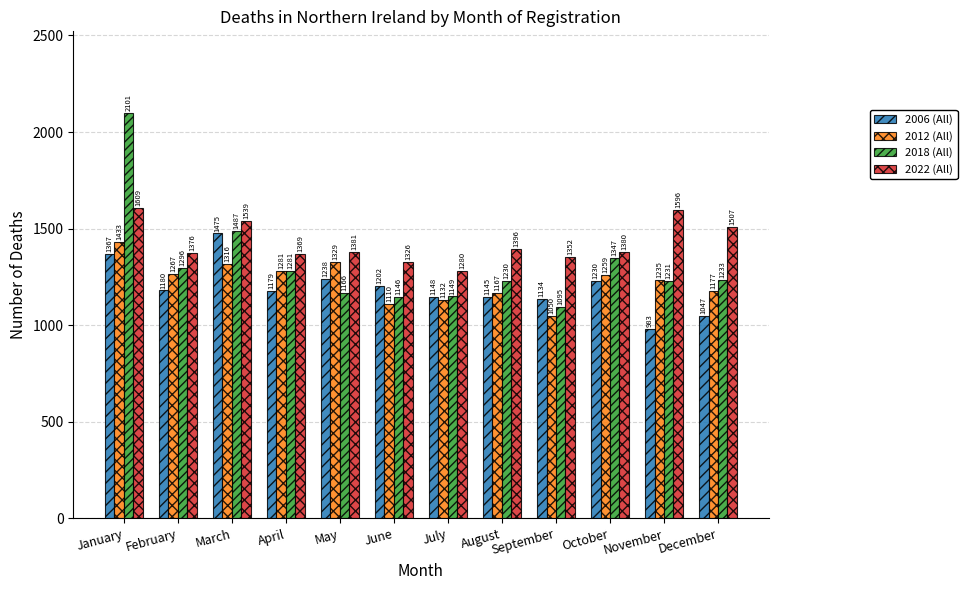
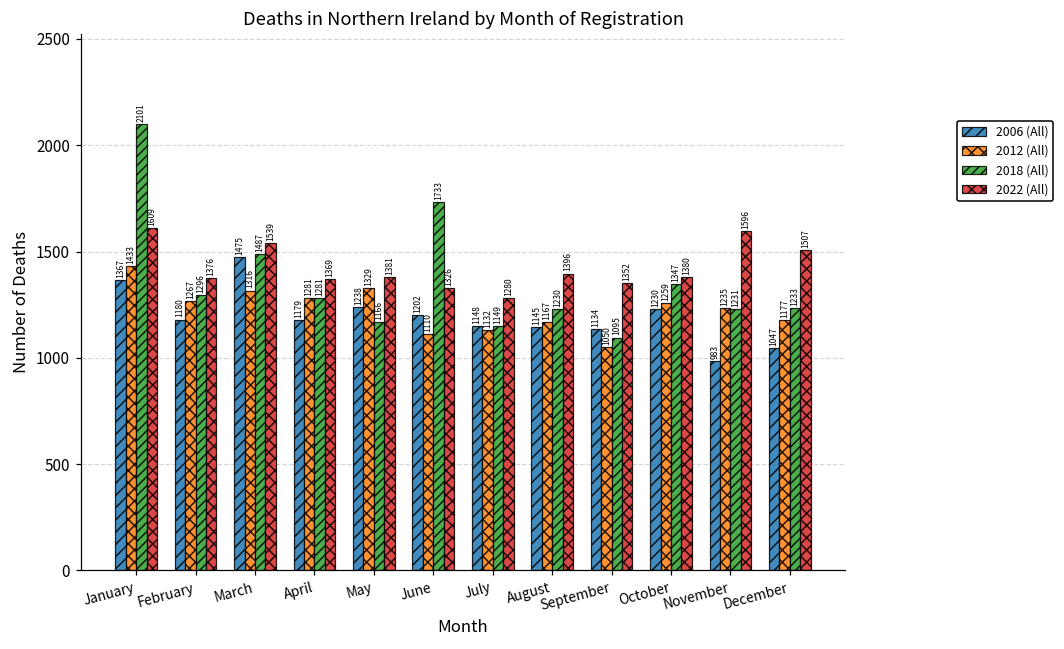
2018 (All), June: 1146 -> 1733
